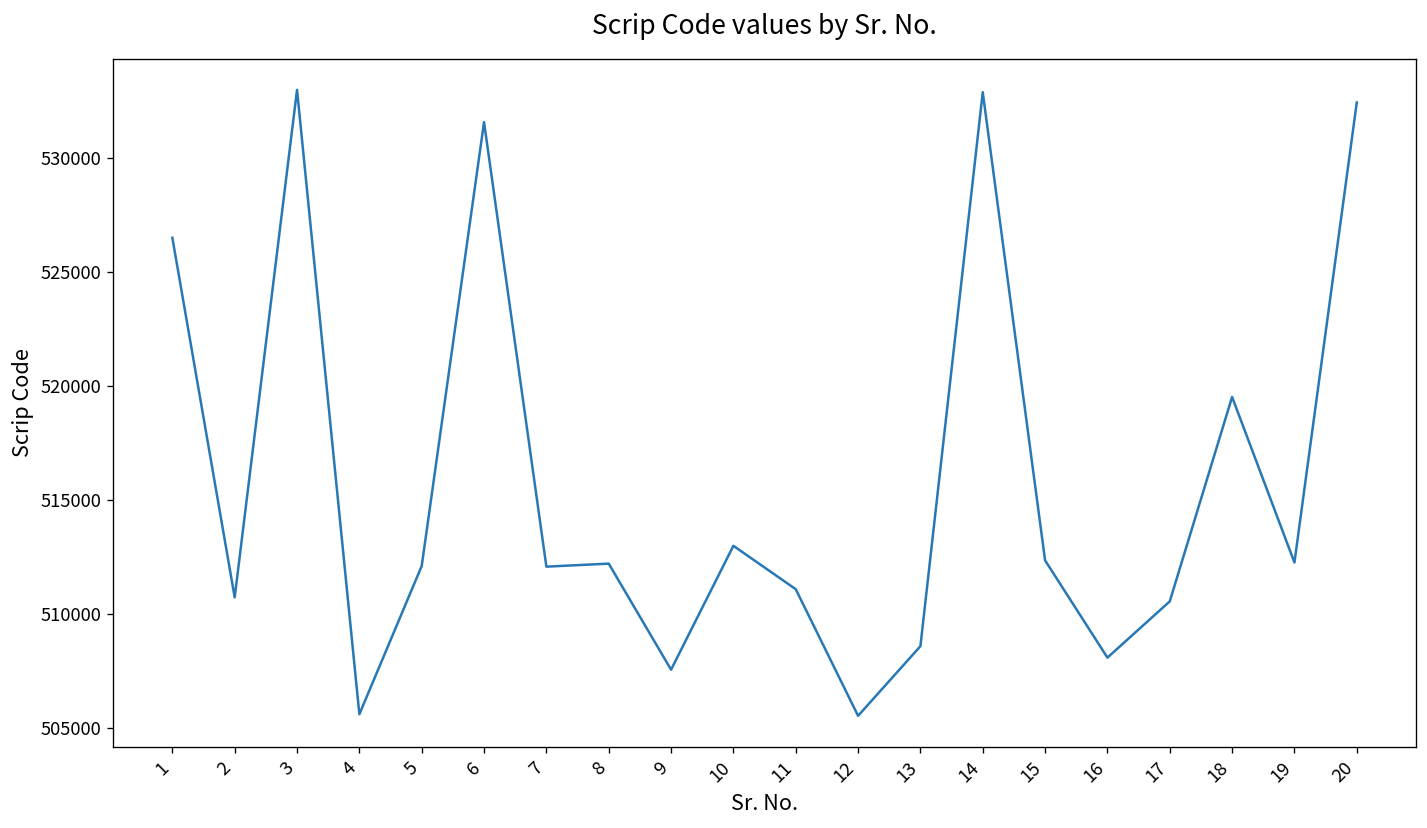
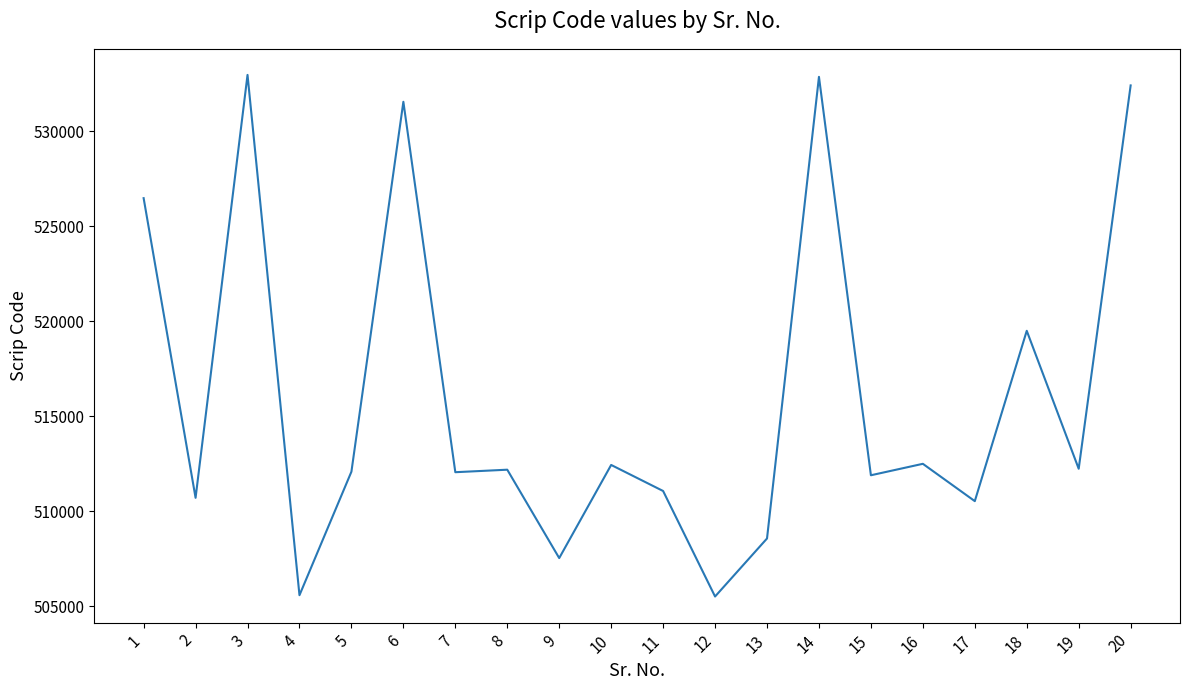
10: 513000 -> 512400
15: 512300 -> 511900
16: 508100 -> 512500
